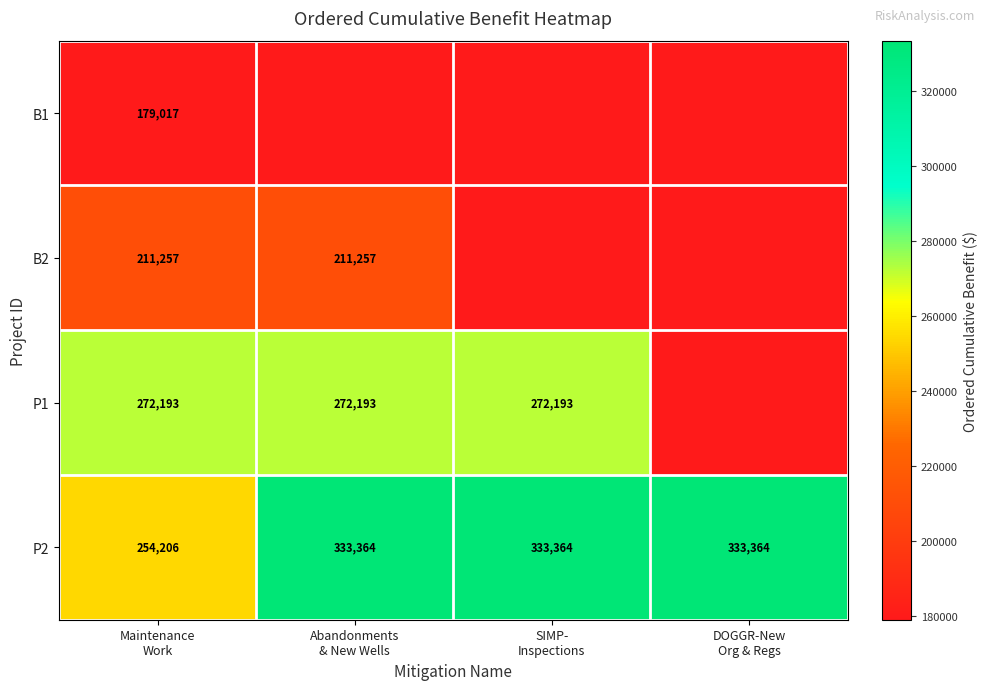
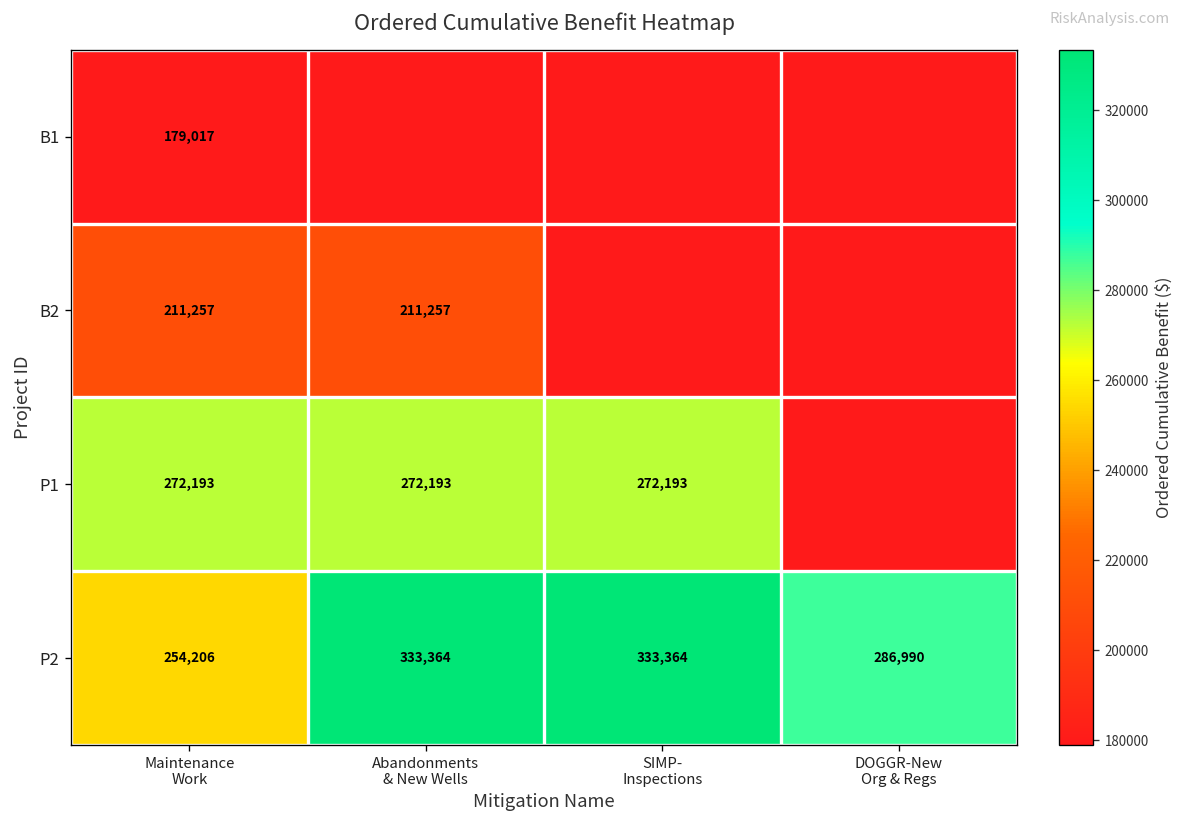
P2, DOGGR-New Org & Regs: 333,364 -> 286,990
